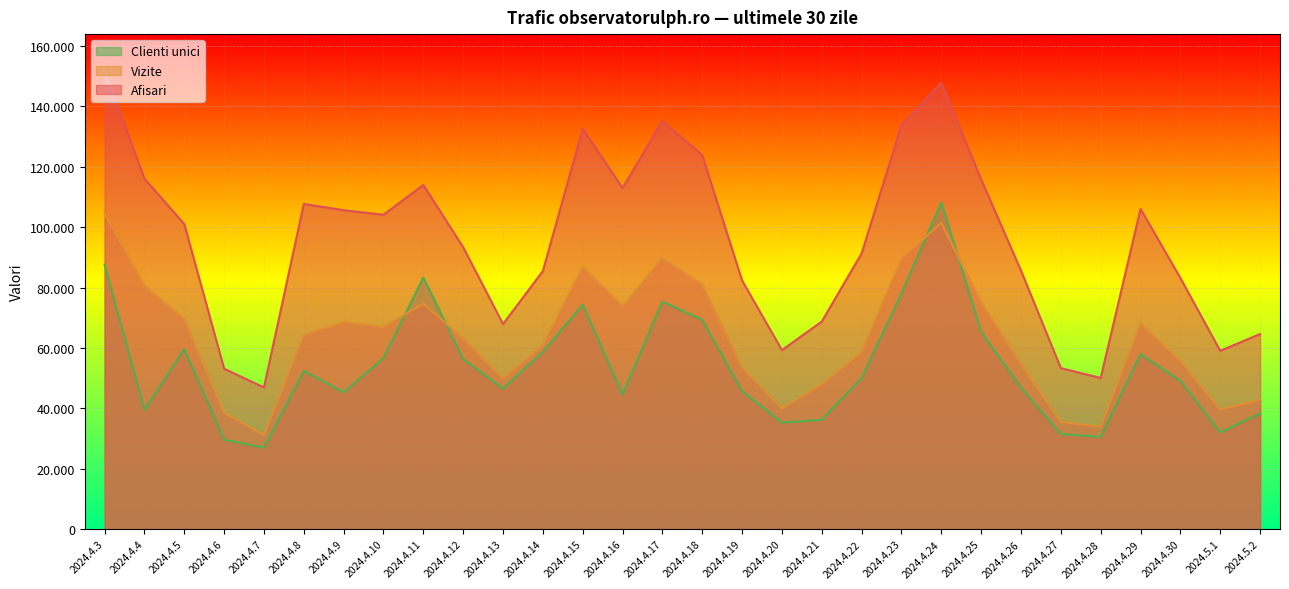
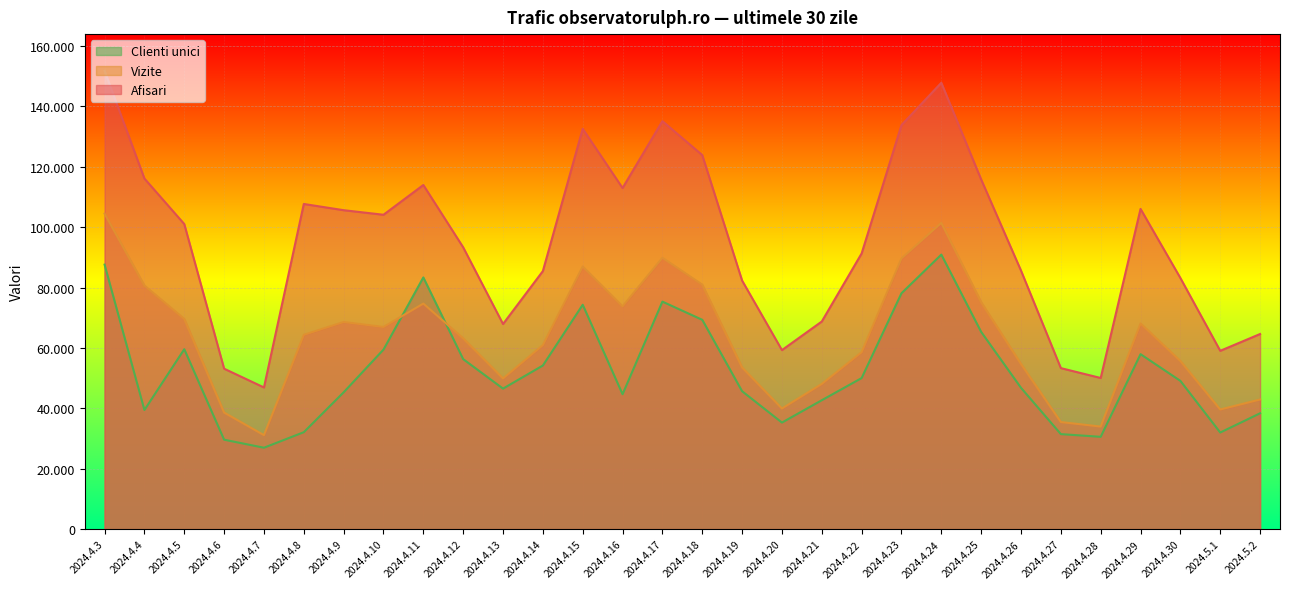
Clienti unici, 2024.4.8: 52 -> 32
Clienti unici, 2024.4.10: 57 -> 59
Clienti unici, 2024.4.14: 59 -> 54
Clienti unici, 2024.4.21: 36 -> 43
Clienti unici, 2024.4.24: 108 -> 91
